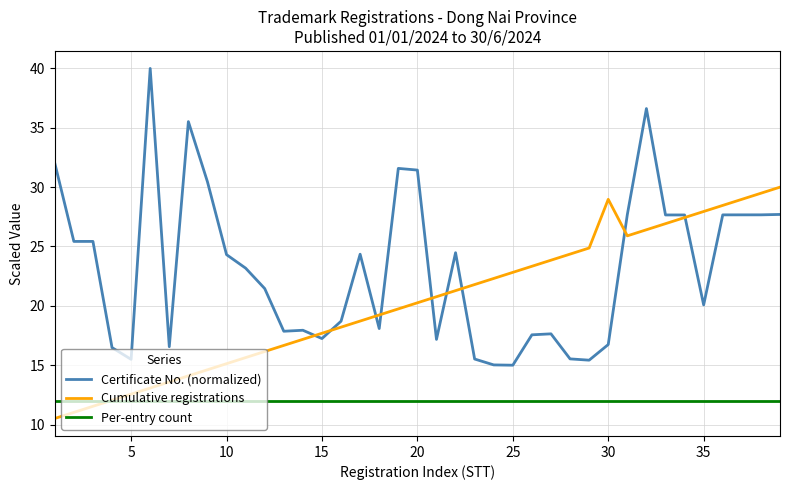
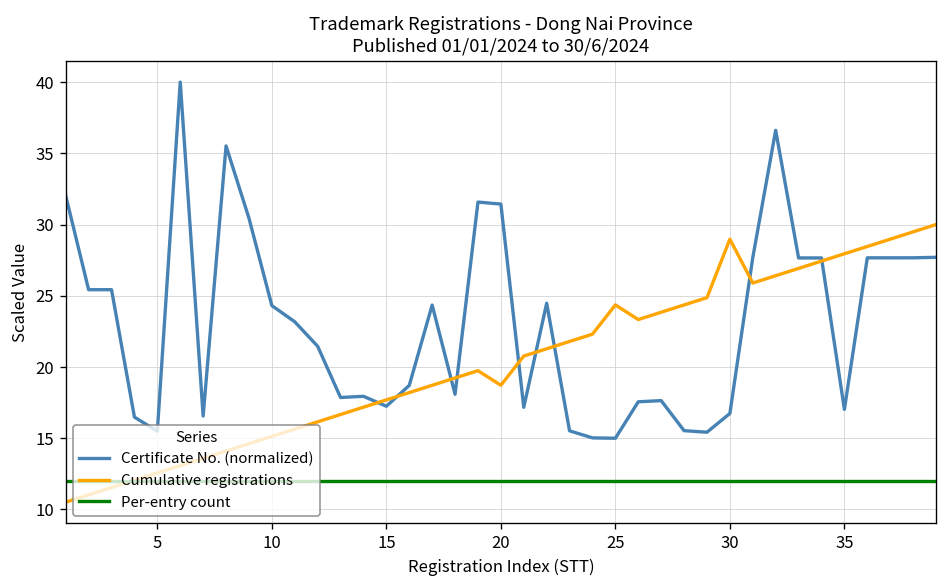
Cumulative registrations, 20: 20.3 -> 18.7
Cumulative registrations, 25: 22.8 -> 24.4
Certificate No. (normalized), 35: 20.1 -> 17.0
